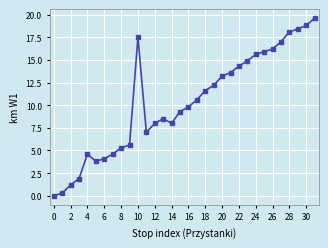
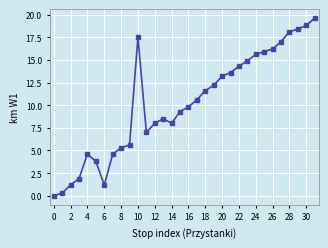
6: 4 -> 1
